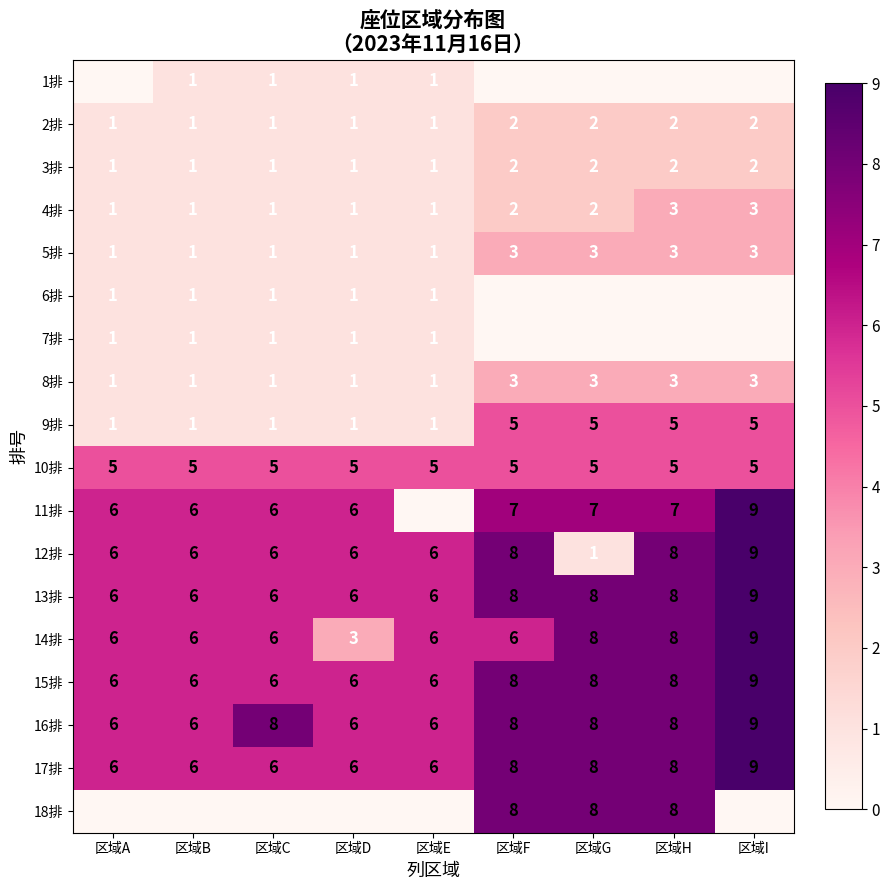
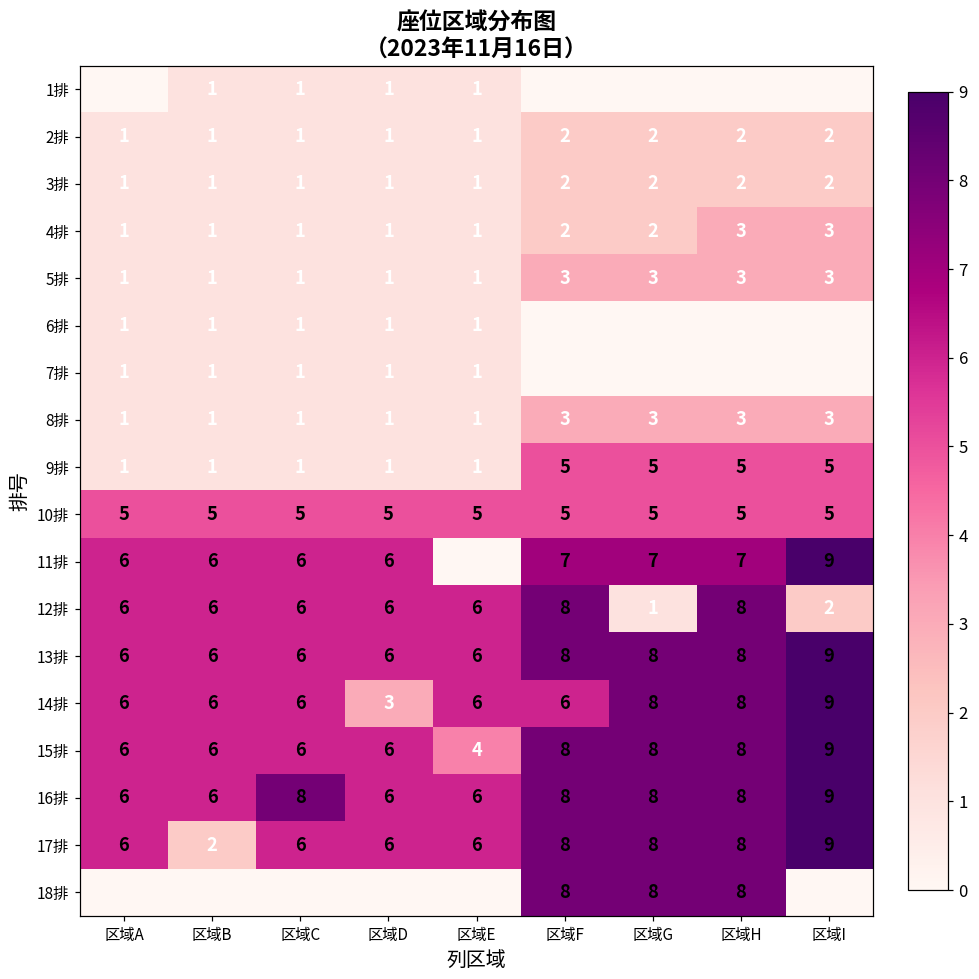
12排, 区域I: 9 -> 2
15排, 区域E: 6 -> 4
17排, 区域B: 6 -> 2
